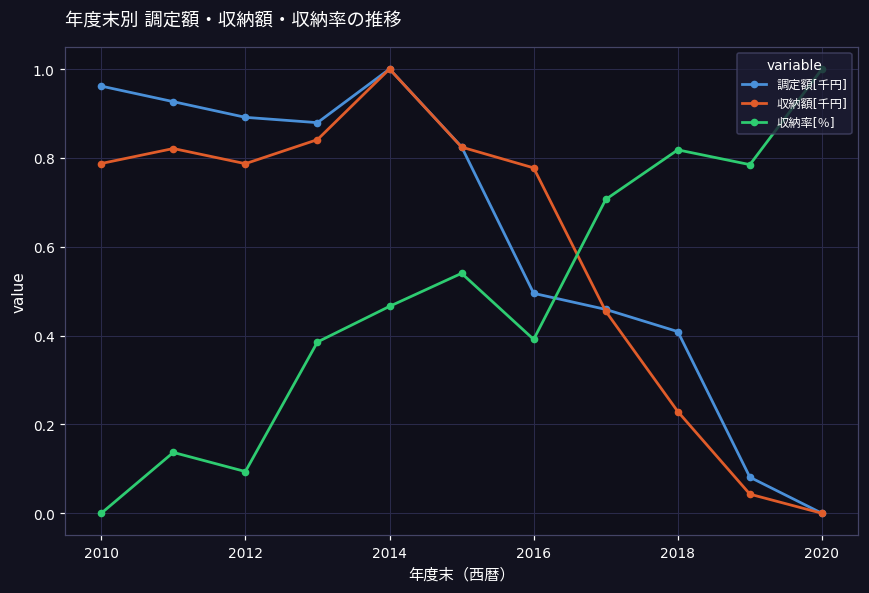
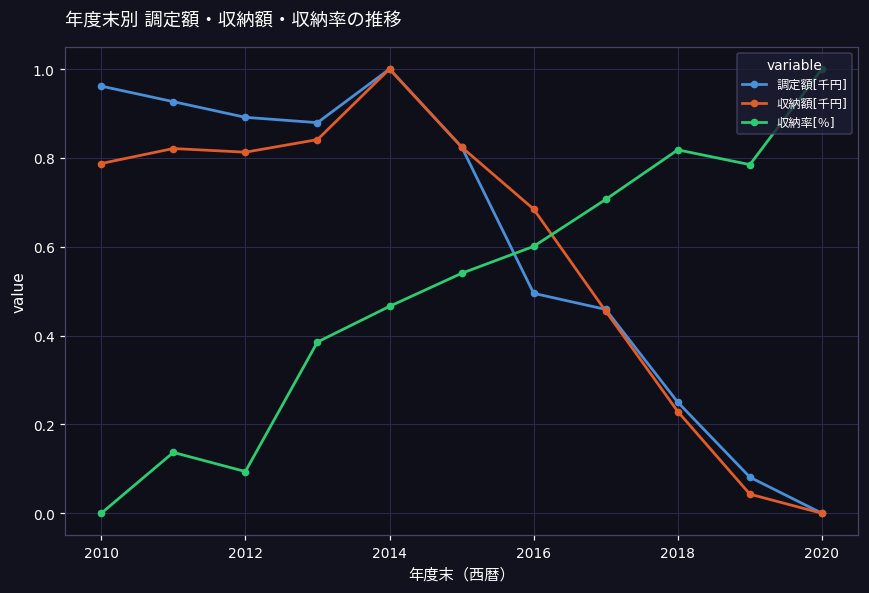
収納額[千円], 2012: 0.79 -> 0.81
収納額[千円], 2016: 0.78 -> 0.68
収納率[％], 2016: 0.39 -> 0.60
調定額[千円], 2018: 0.41 -> 0.25
